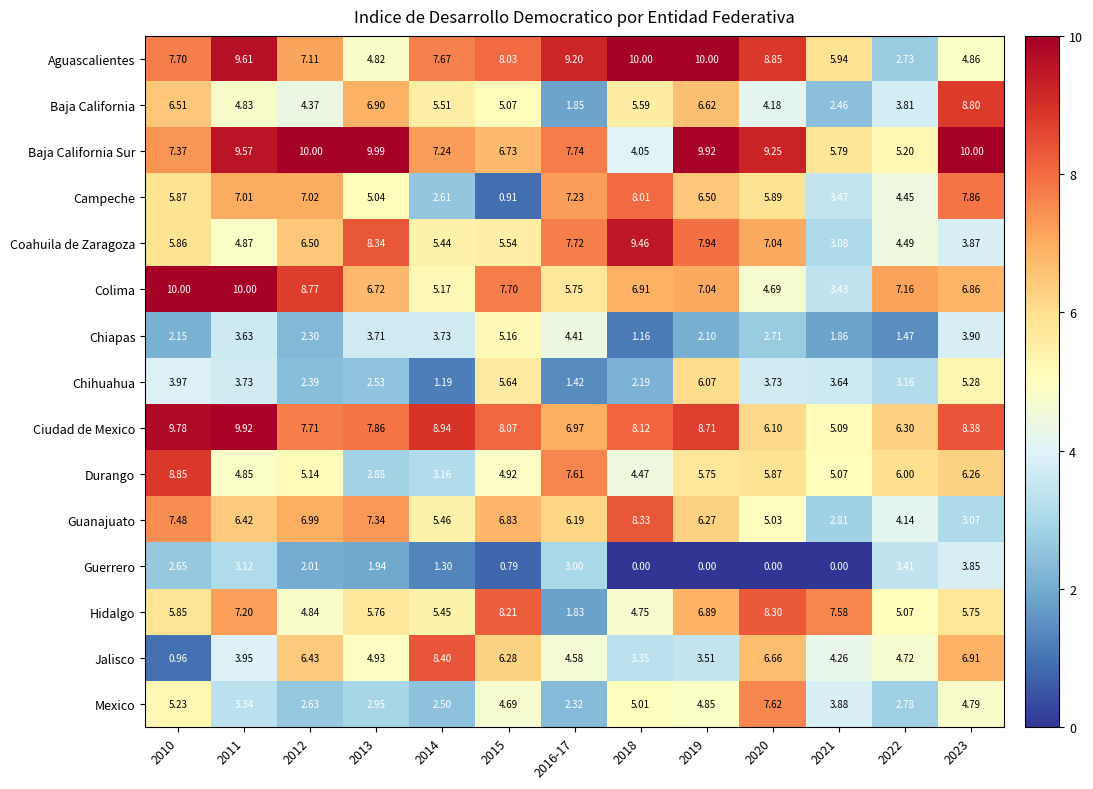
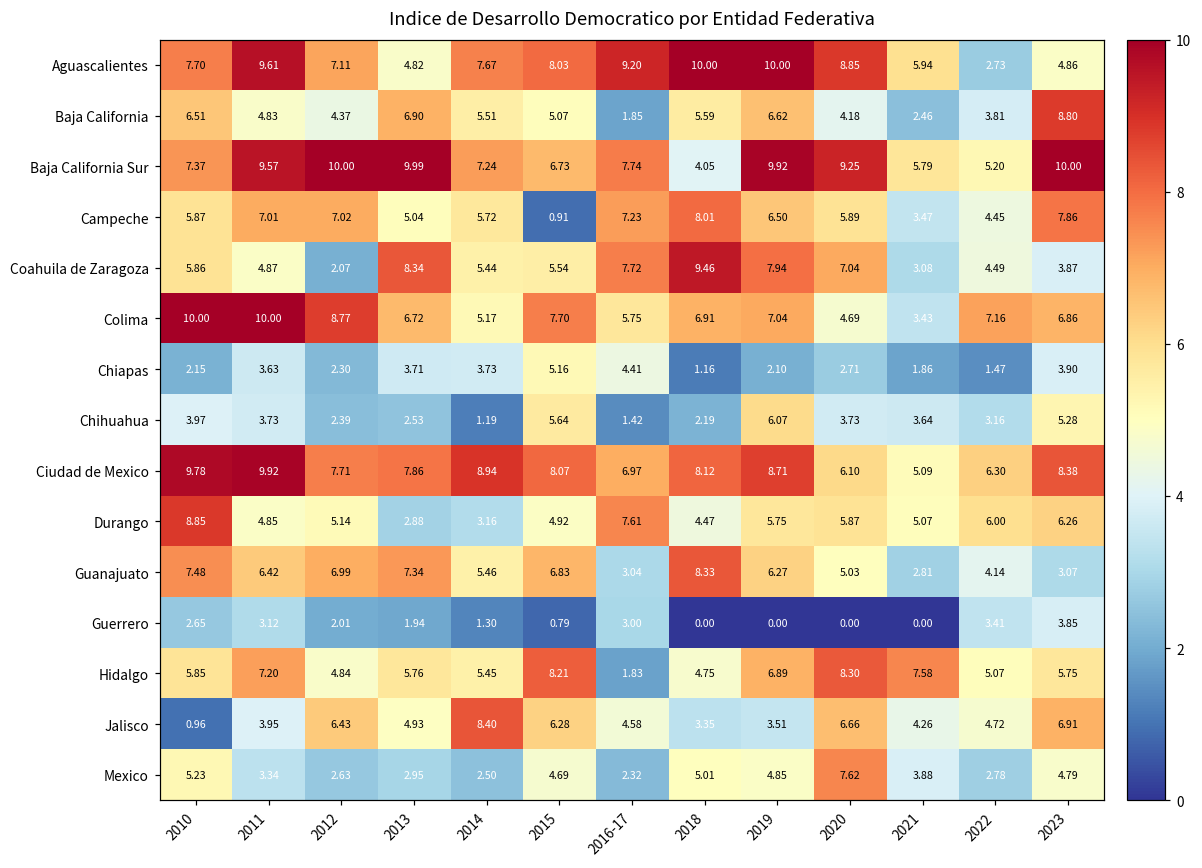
Campeche, 2014: 2.61 -> 5.72
Coahuila de Zaragoza, 2012: 6.50 -> 2.07
Guanajuato, 2016-17: 6.19 -> 3.04
